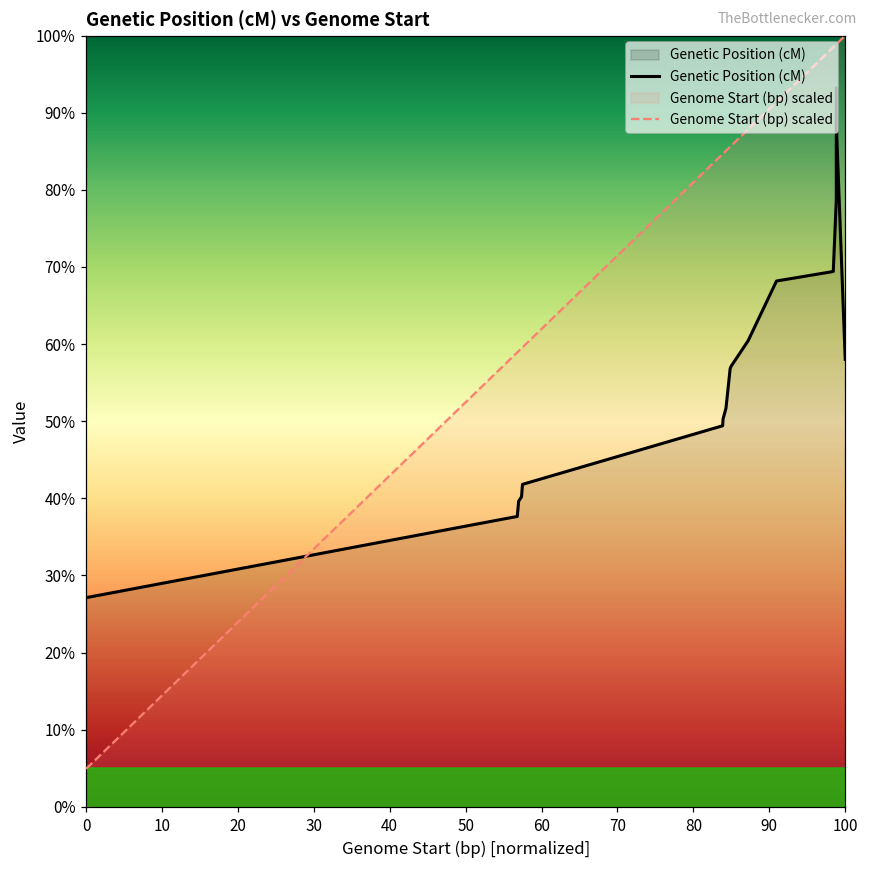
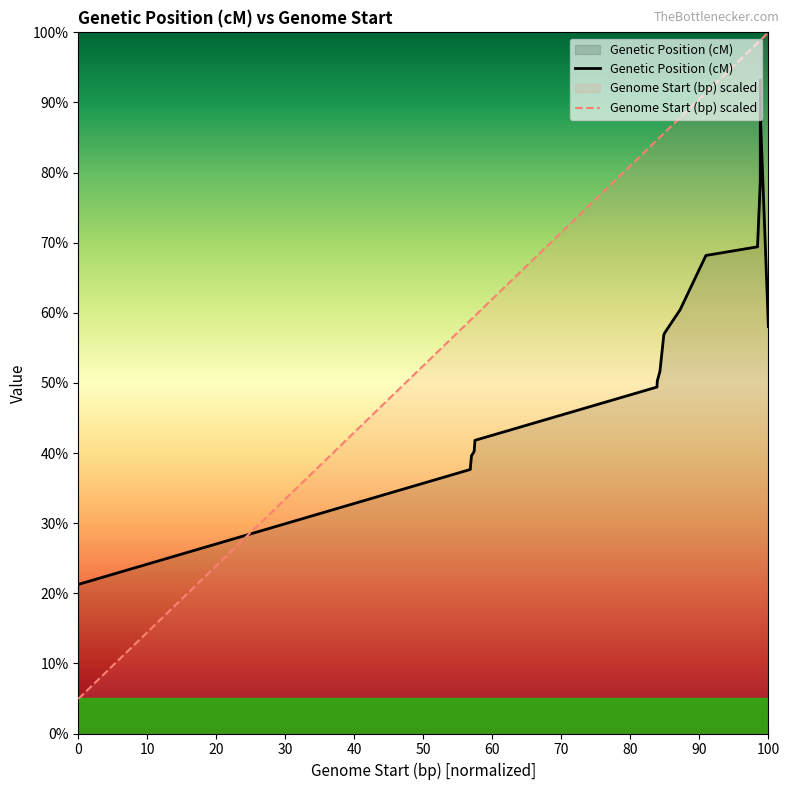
Genetic Position (cM), 0: 27% -> 21%
